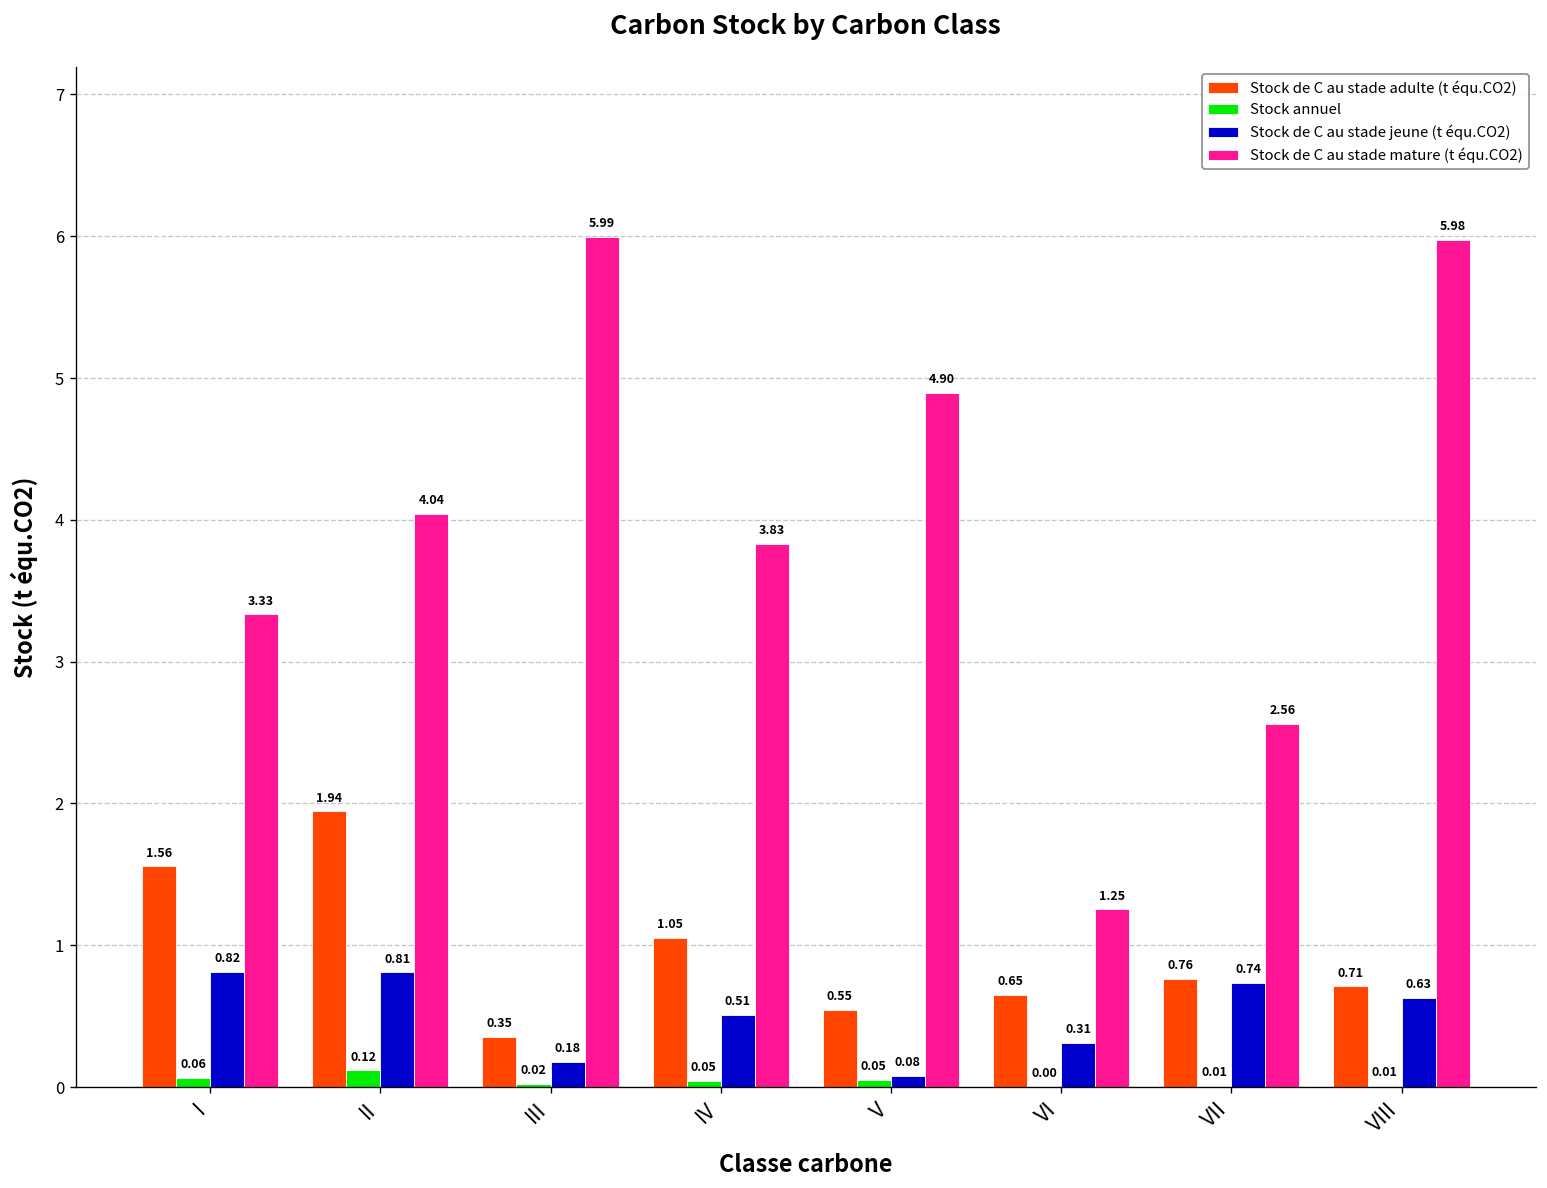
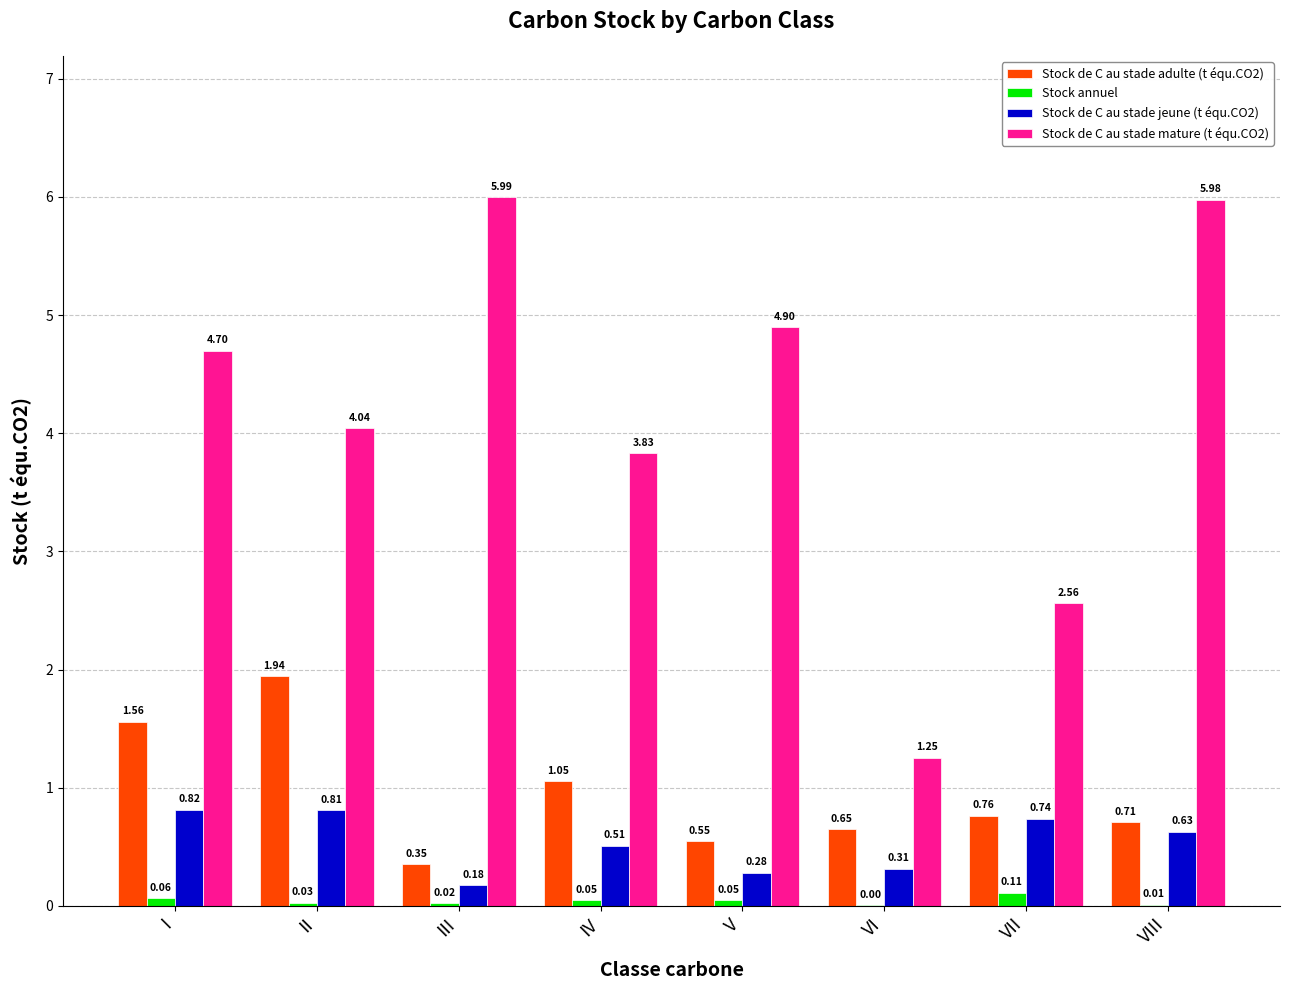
Stock de C au stade mature (t équ.CO2), I: 3.33 -> 4.70
Stock annuel, II: 0.12 -> 0.03
Stock de C au stade jeune (t équ.CO2), V: 0.08 -> 0.28
Stock annuel, VII: 0.01 -> 0.11
